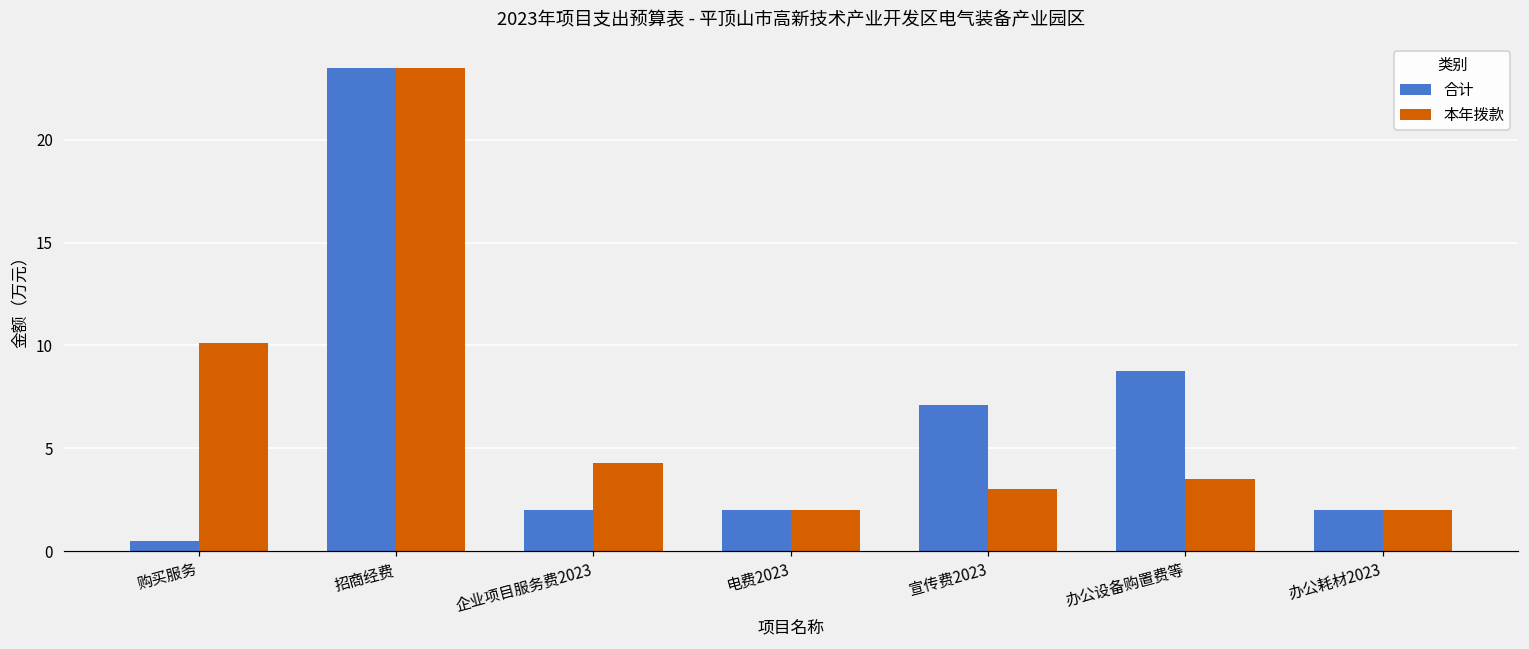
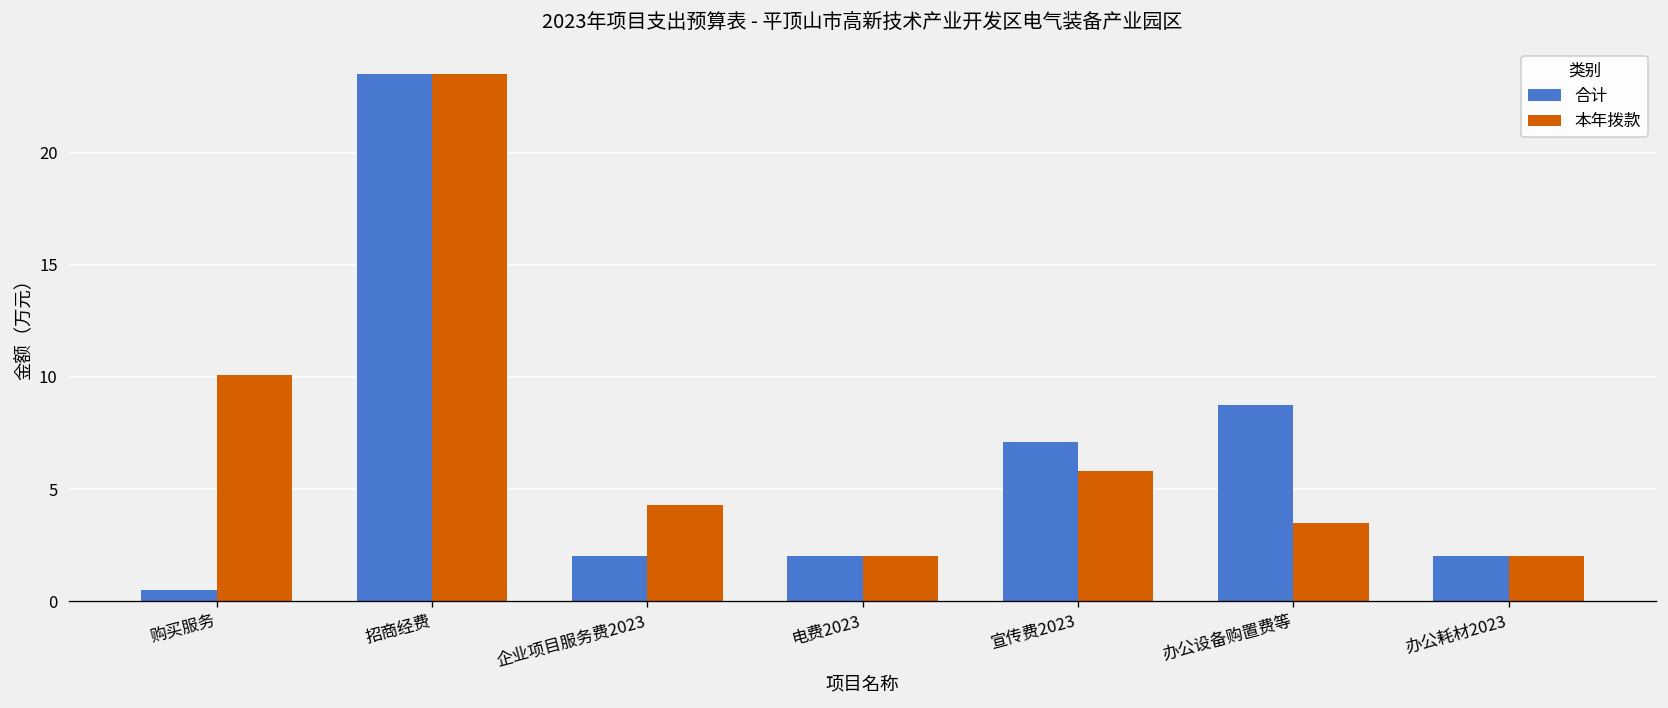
本年拨款, 宣传费2023: 3.0 -> 5.8
